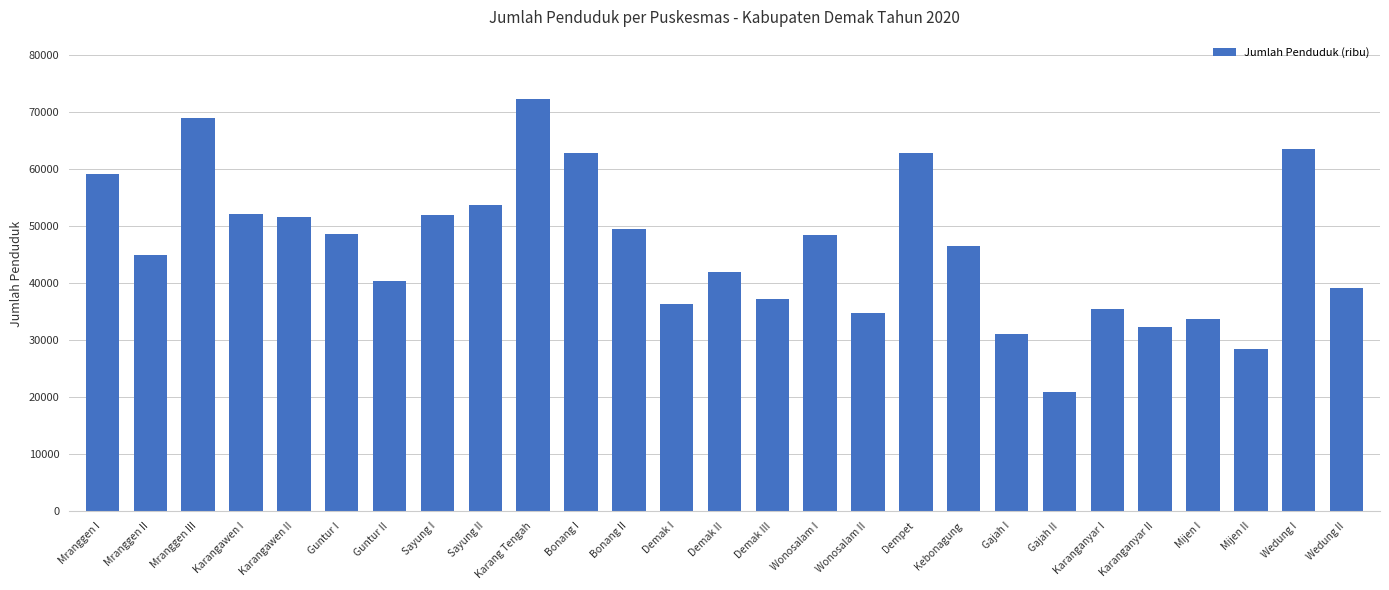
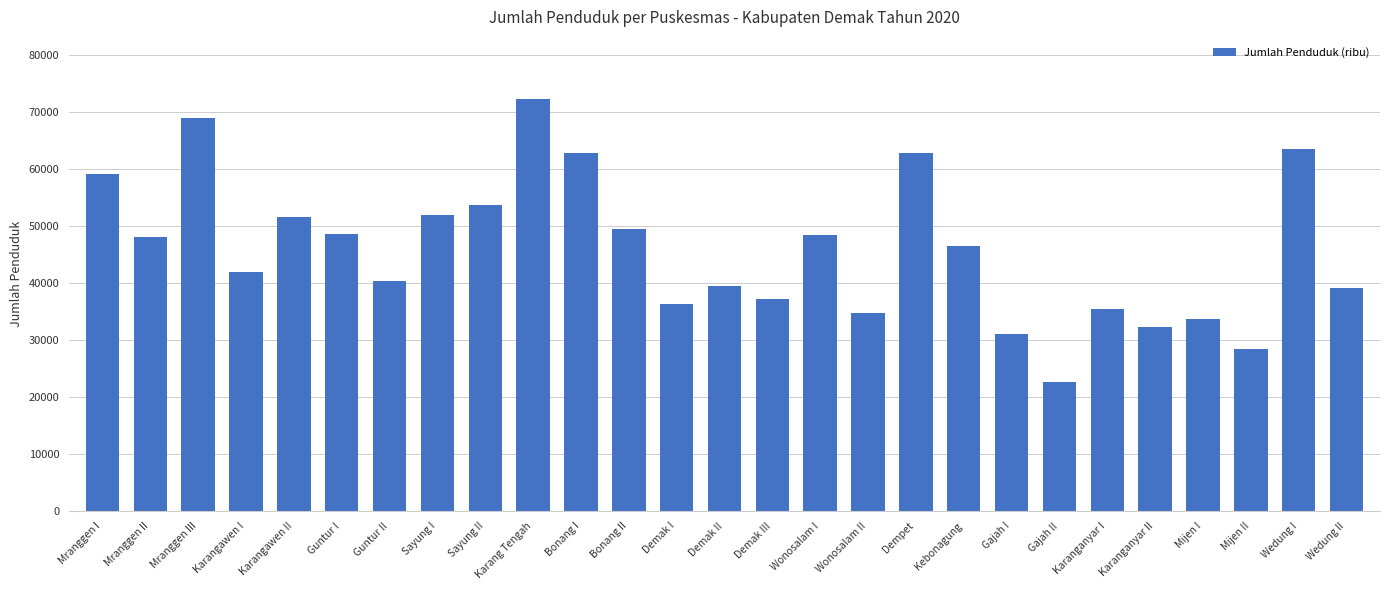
Mranggen II: 45000 -> 48000
Karangawen I: 52000 -> 42000
Demak II: 42000 -> 39000
Gajah II: 21000 -> 23000
